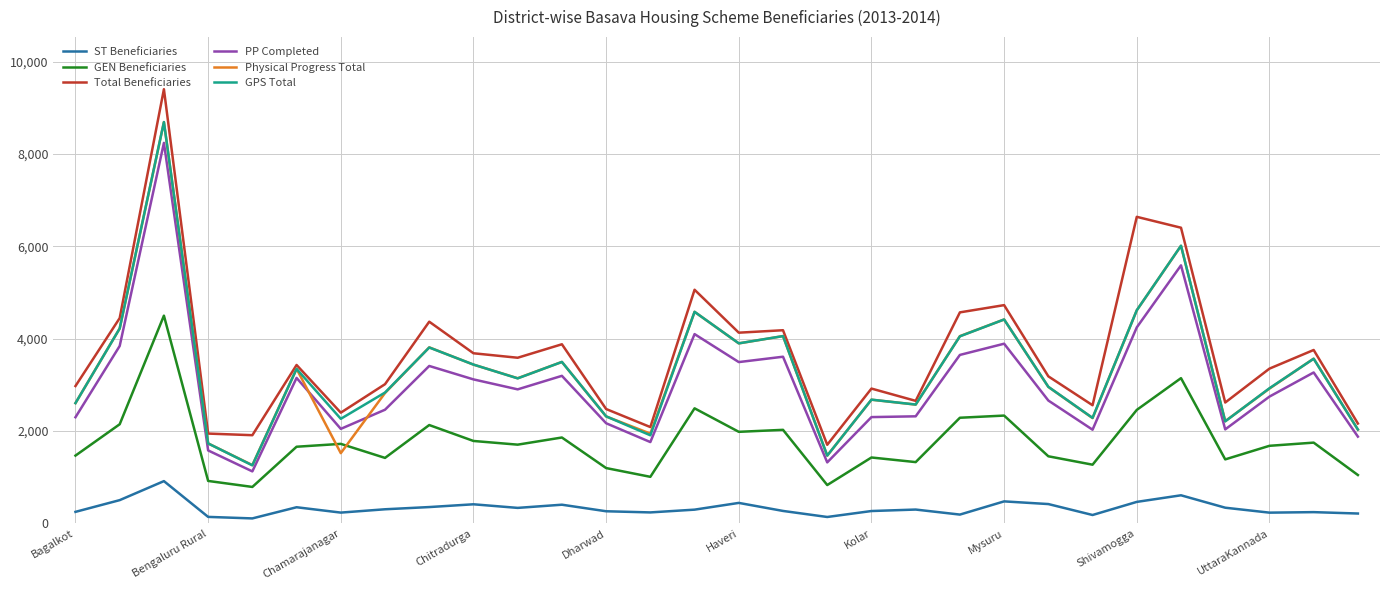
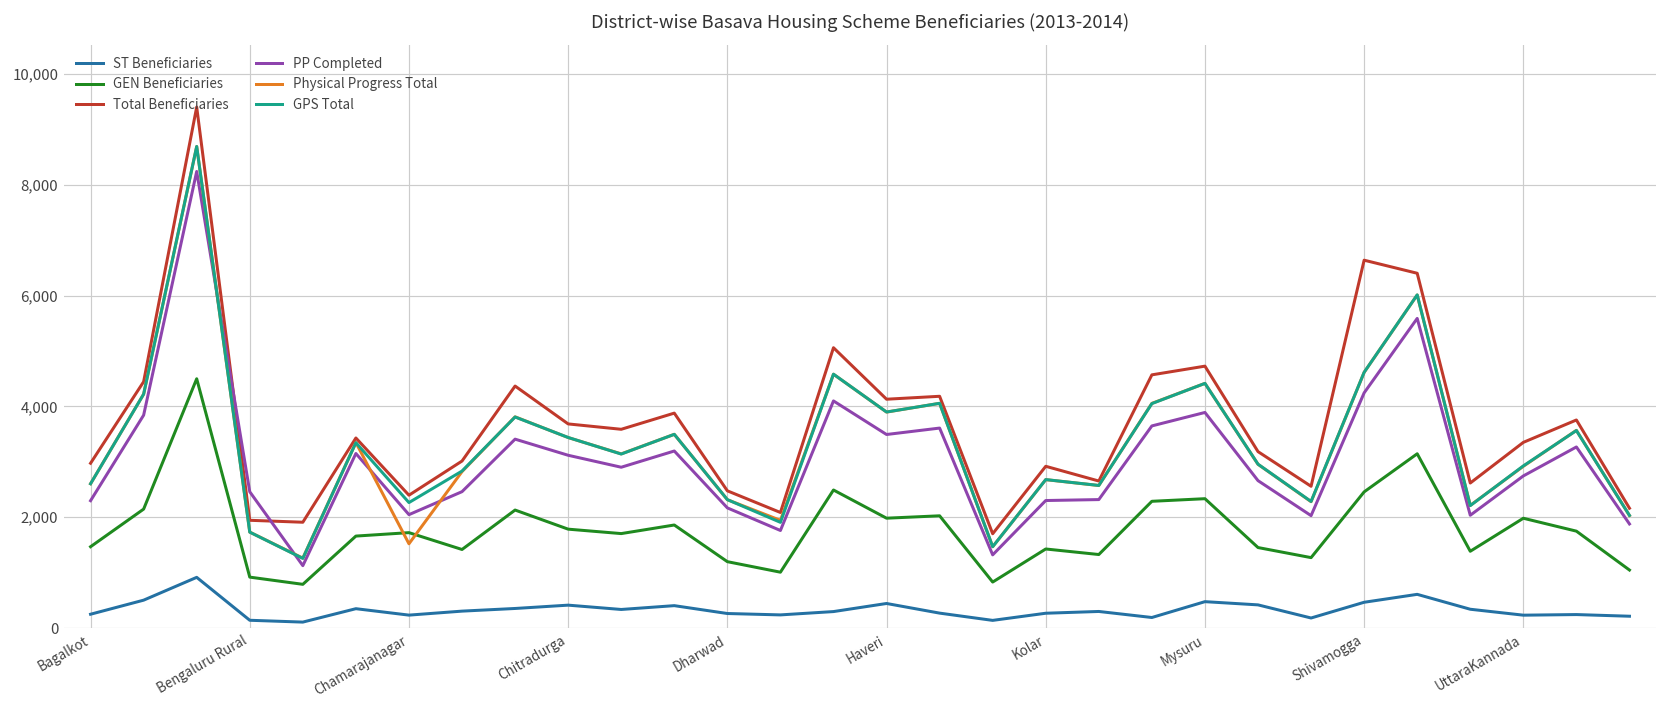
PP Completed, Bengaluru Rural: 1,600 -> 2,500
GEN Beneficiaries, UttaraKannada: 1,700 -> 2,000
